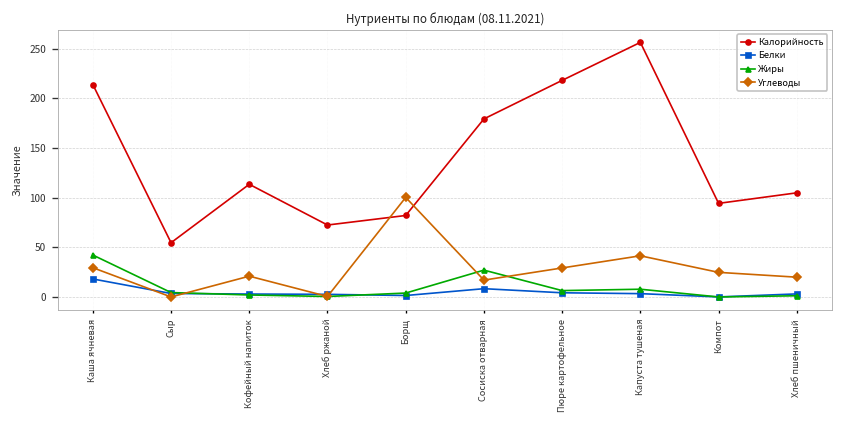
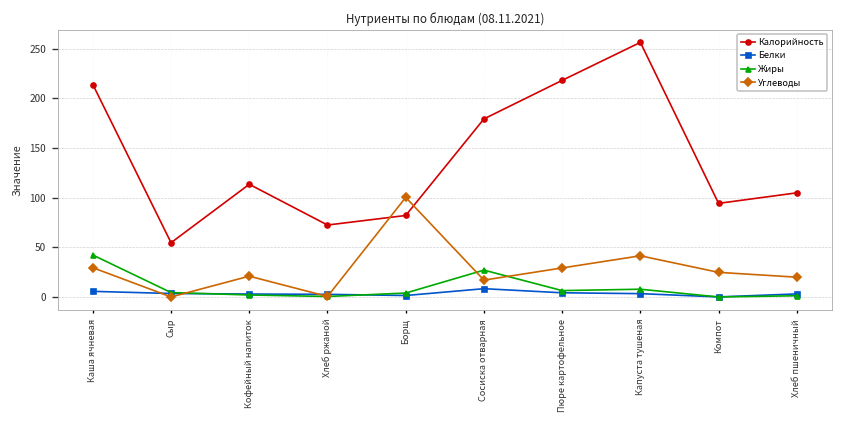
Белки, Каша ячневая: 20 -> 10
